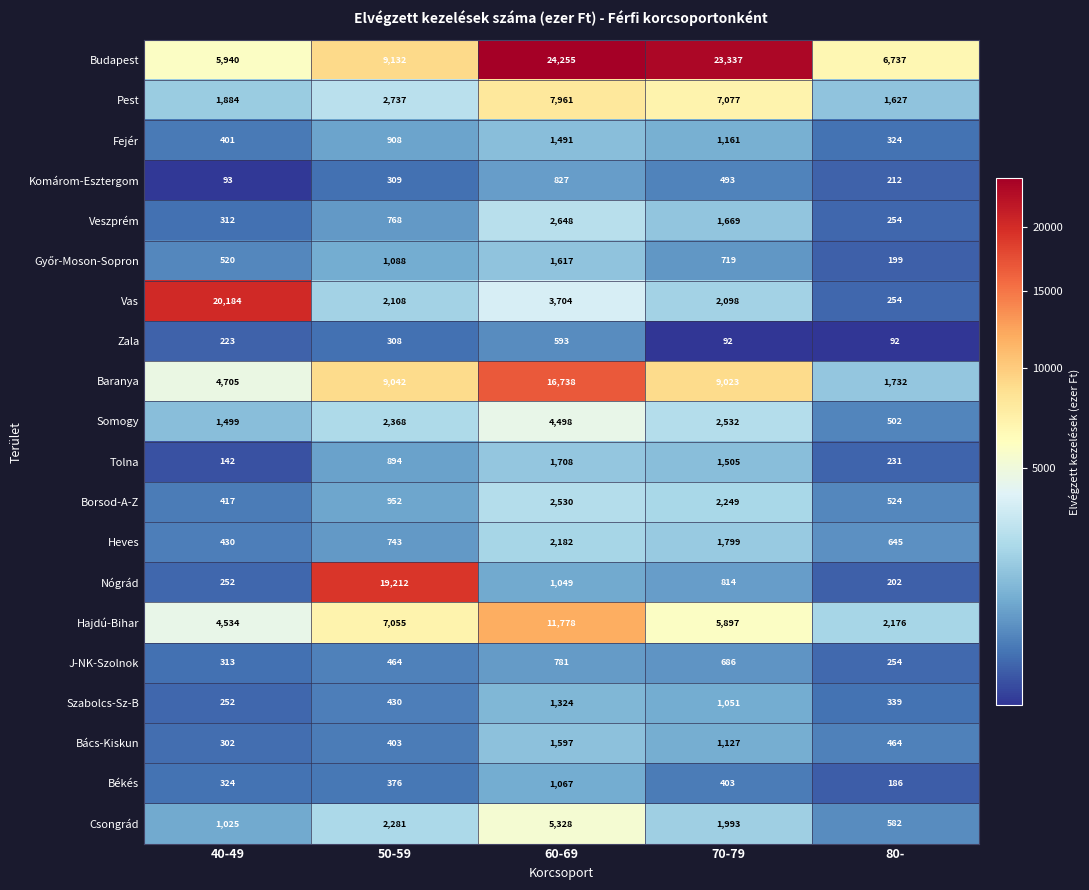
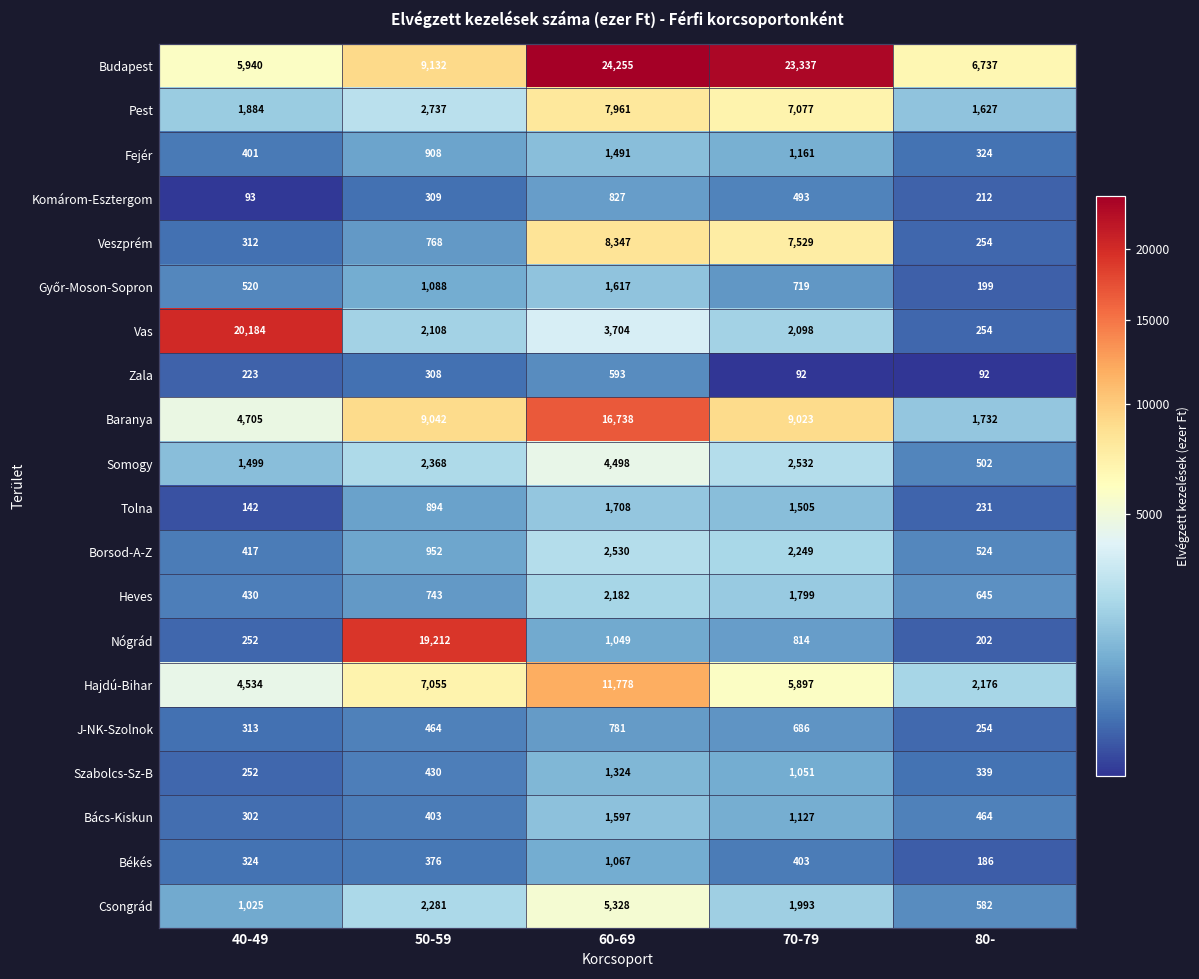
Veszprém, 60-69: 2,648 -> 8,347
Veszprém, 70-79: 1,669 -> 7,529
